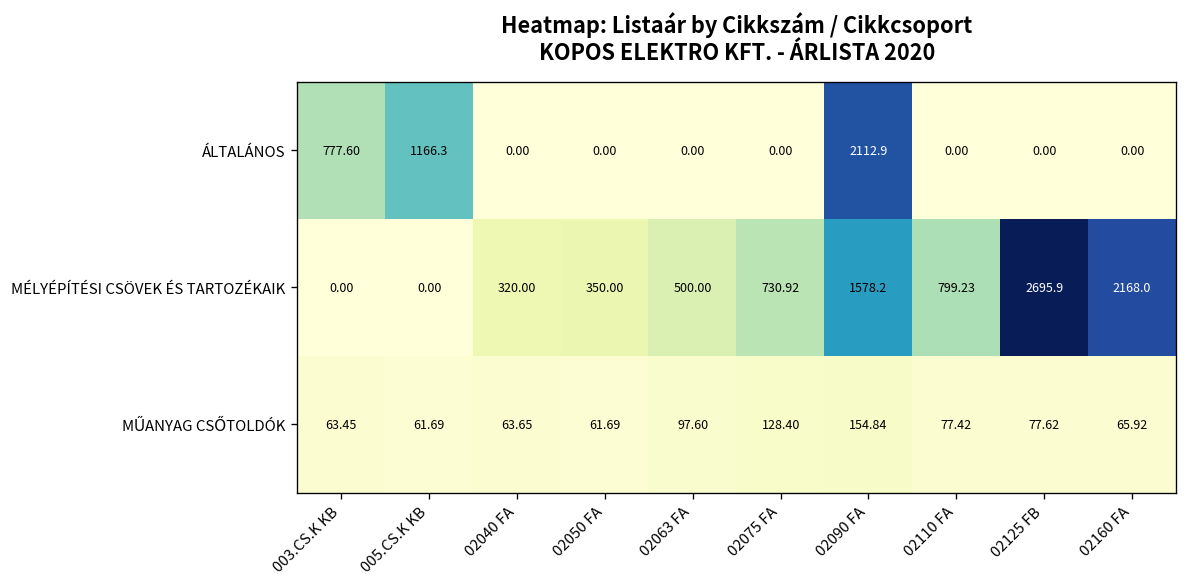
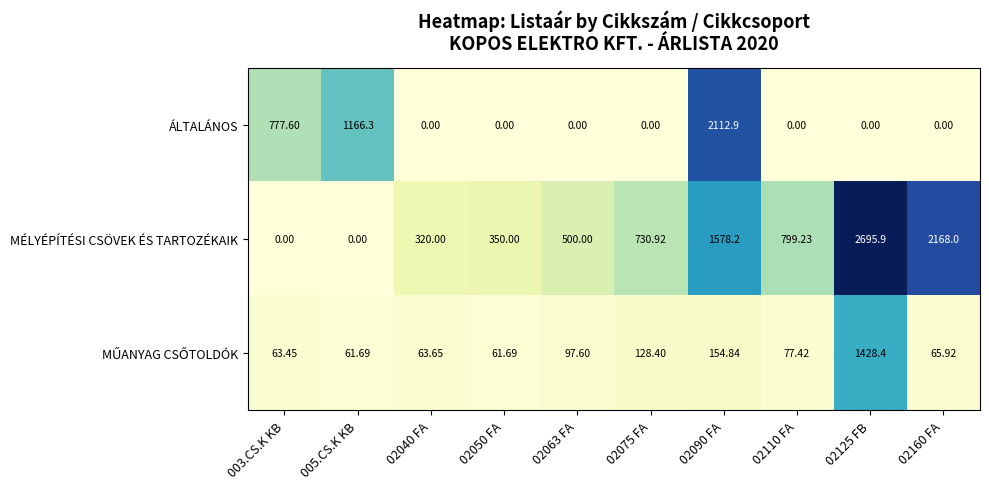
MŰANYAG CSŐTOLDÓK, 02125 FB: 77.62 -> 1428.4
